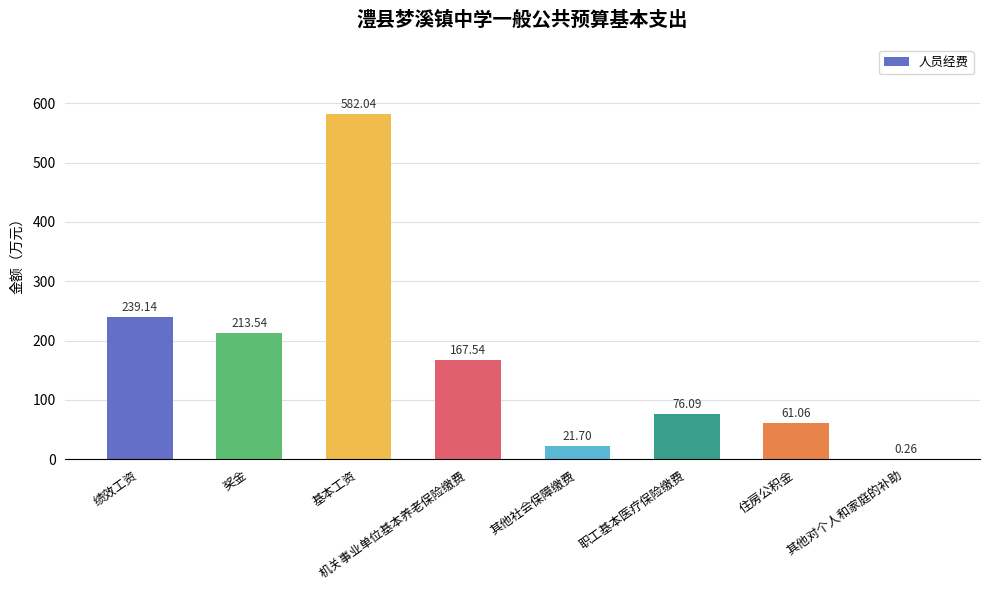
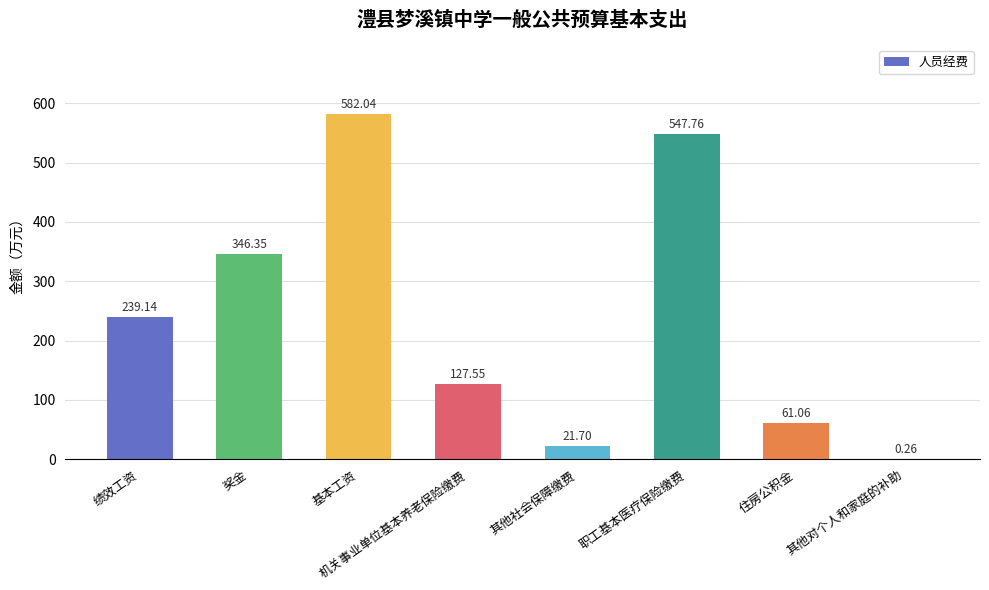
奖金: 213.54 -> 346.35
机关事业单位基本养老保险缴费: 167.54 -> 127.55
职工基本医疗保险缴费: 76.09 -> 547.76
